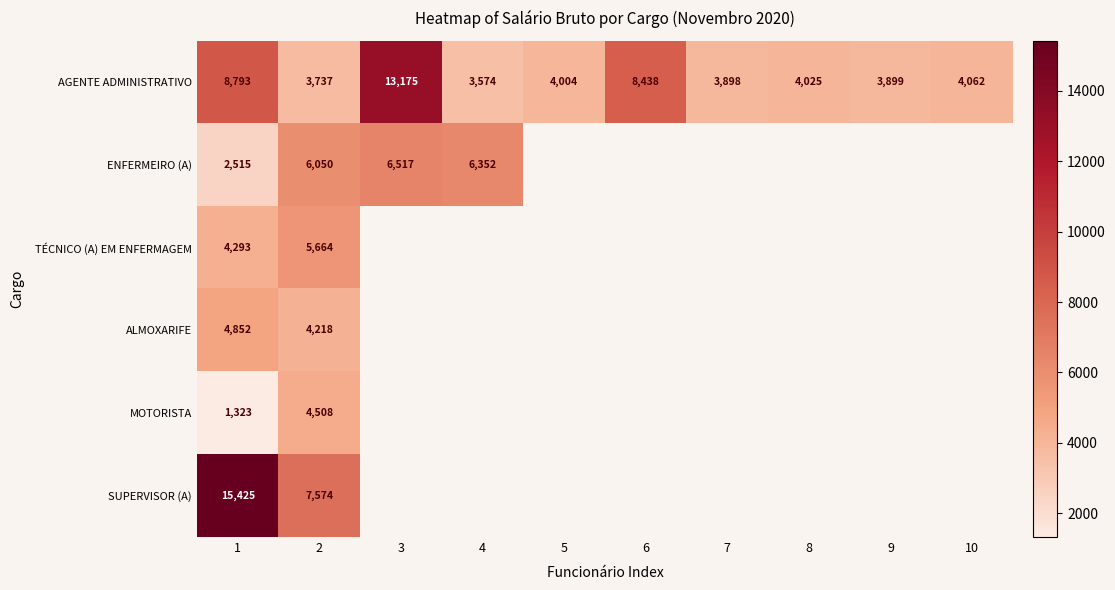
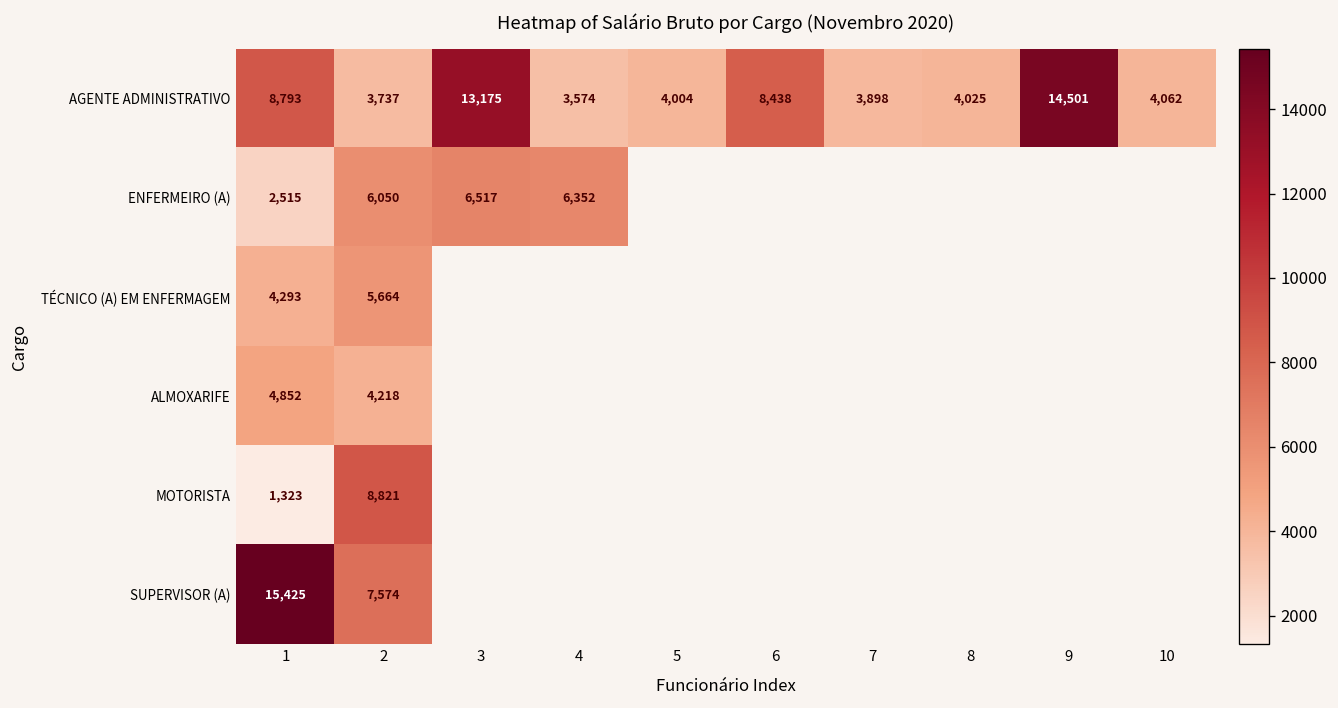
AGENTE ADMINISTRATIVO, 9: 3,899 -> 14,501
MOTORISTA, 2: 4,508 -> 8,821
